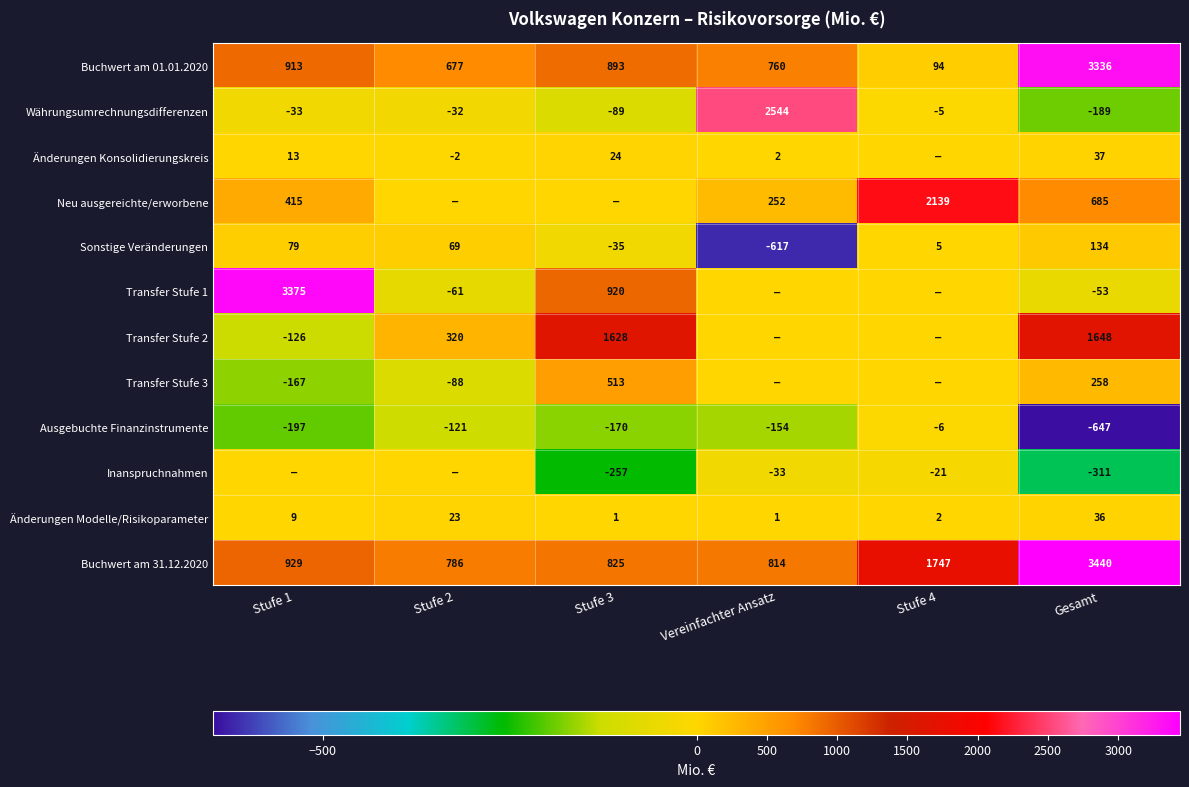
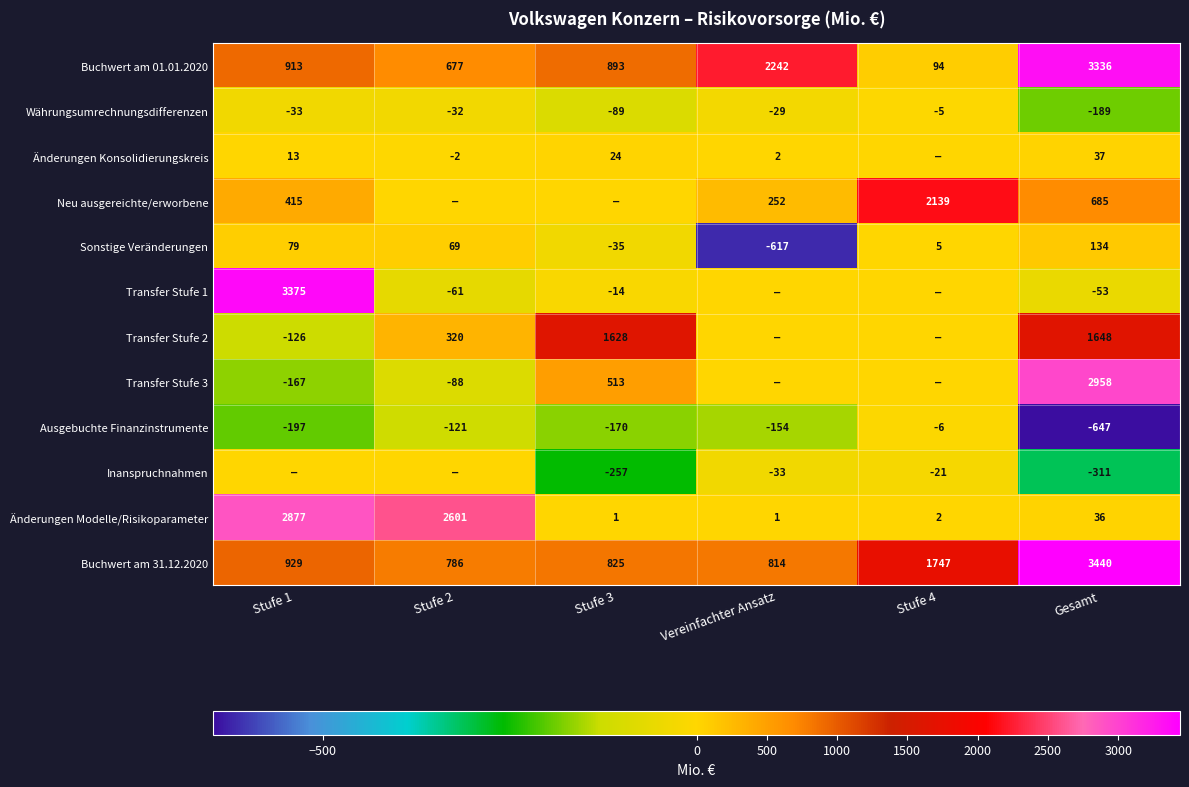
Buchwert am 01.01.2020, Vereinfachter Ansatz: 760 -> 2242
Währungsumrechnungsdifferenzen, Vereinfachter Ansatz: 2544 -> -29
Transfer Stufe 1, Stufe 3: 920 -> -14
Transfer Stufe 3, Gesamt: 258 -> 2958
Änderungen Modelle/Risikoparameter, Stufe 1: 9 -> 2877
Änderungen Modelle/Risikoparameter, Stufe 2: 23 -> 2601
